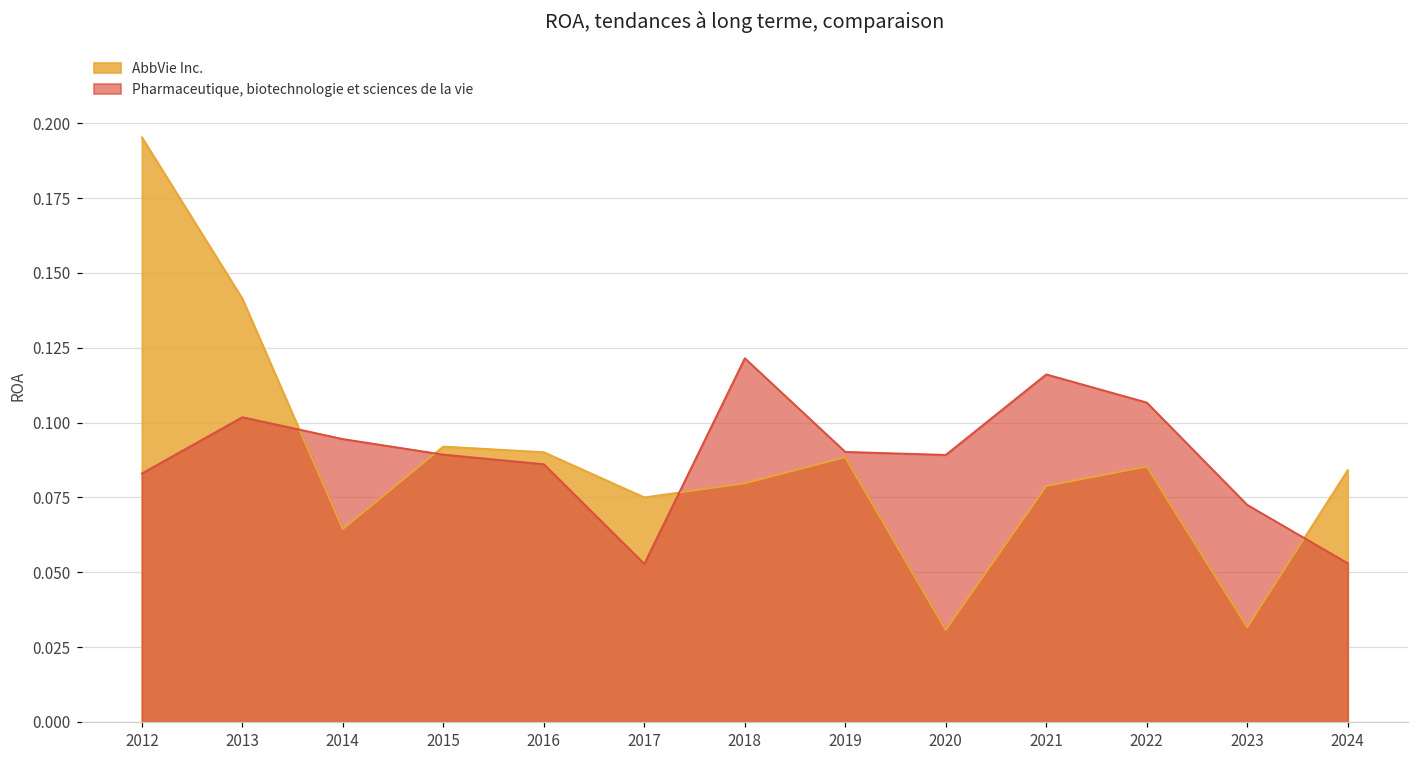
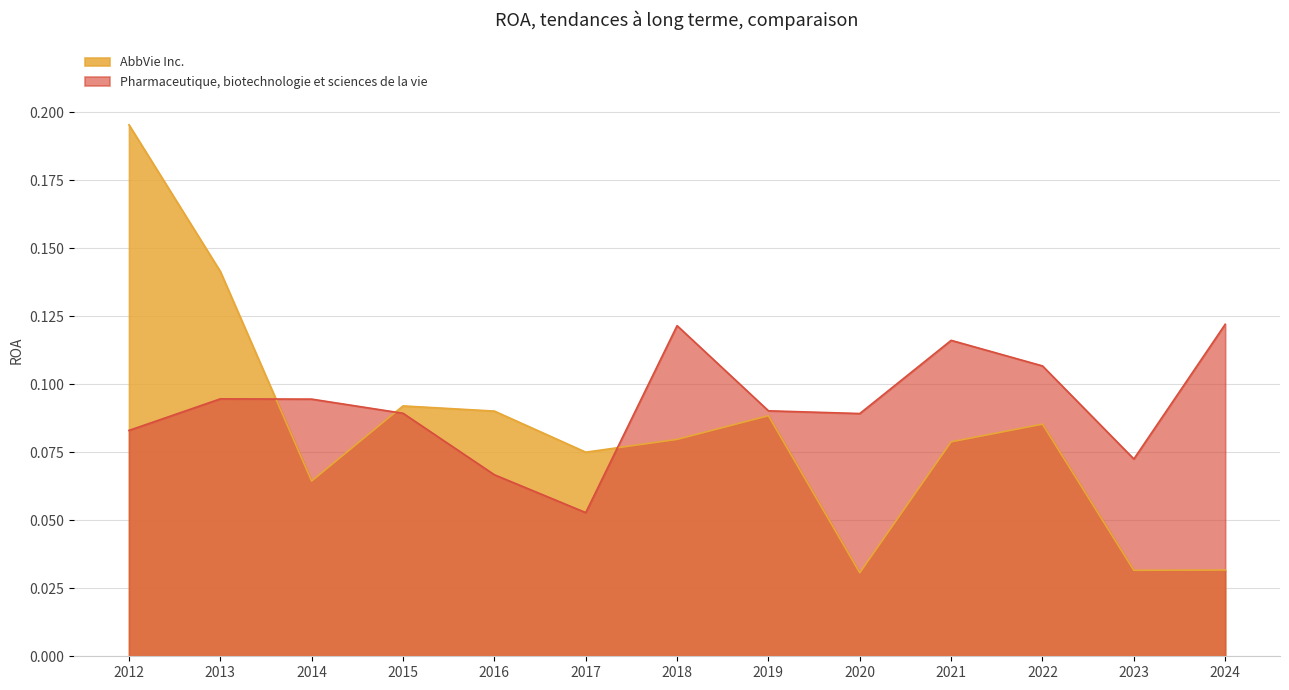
Pharmaceutique, biotechnologie et sciences de la vie, 2013: 0.102 -> 0.095
Pharmaceutique, biotechnologie et sciences de la vie, 2016: 0.086 -> 0.067
AbbVie Inc., 2024: 0.084 -> 0.032
Pharmaceutique, biotechnologie et sciences de la vie, 2024: 0.053 -> 0.122
